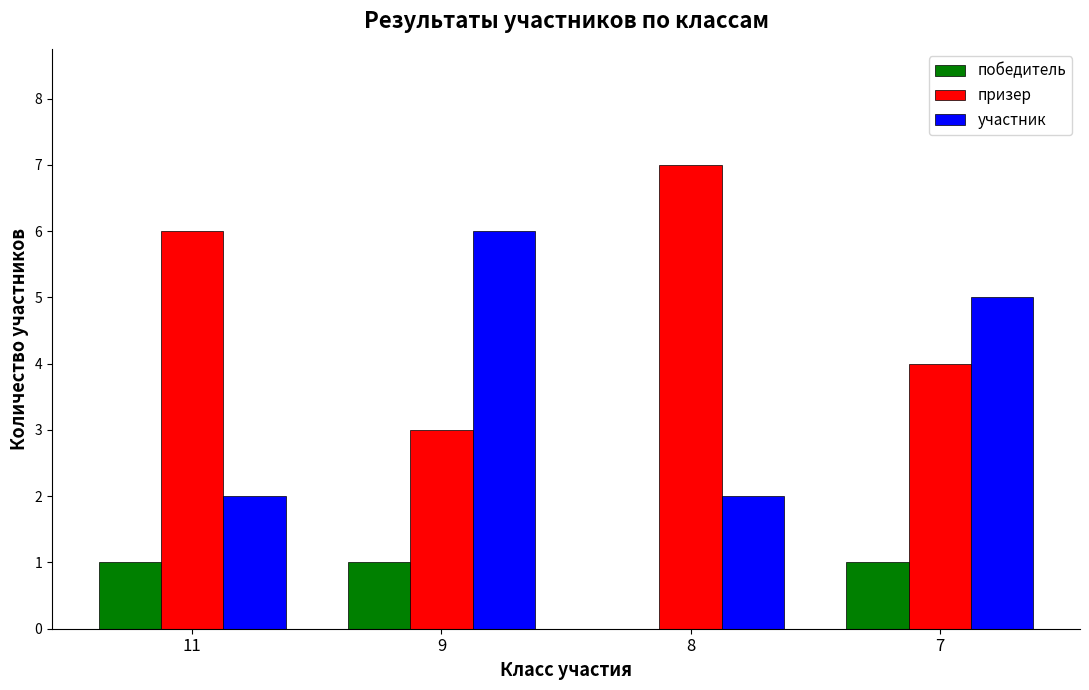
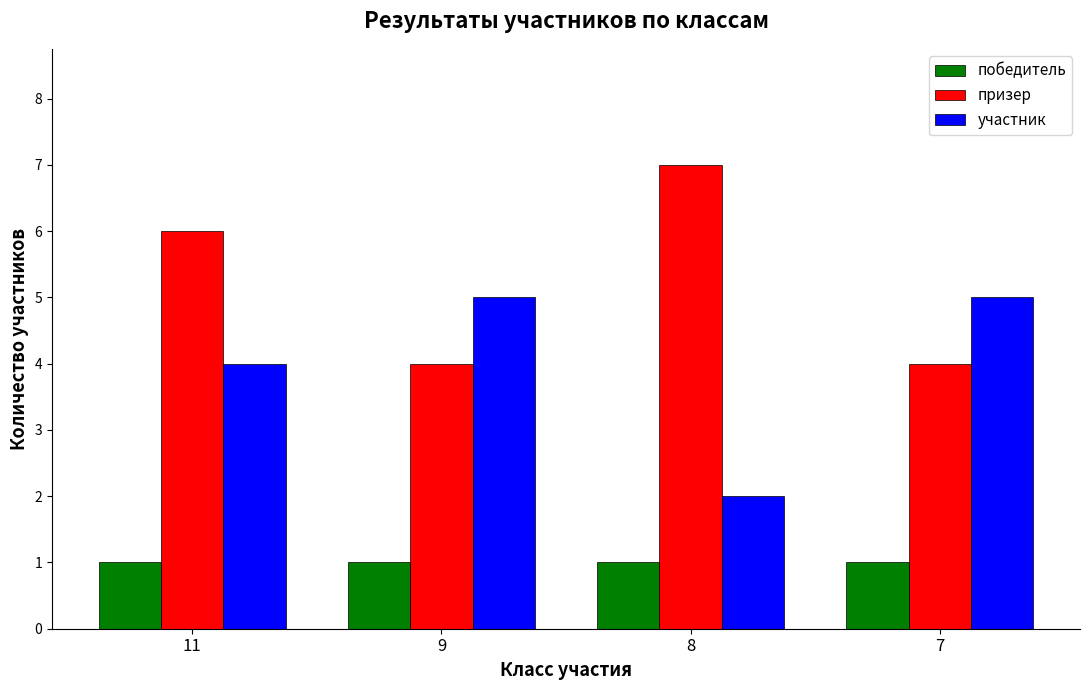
участник, 11: 2 -> 4
призер, 9: 3 -> 4
участник, 9: 6 -> 5
победитель, 8: 0 -> 1
